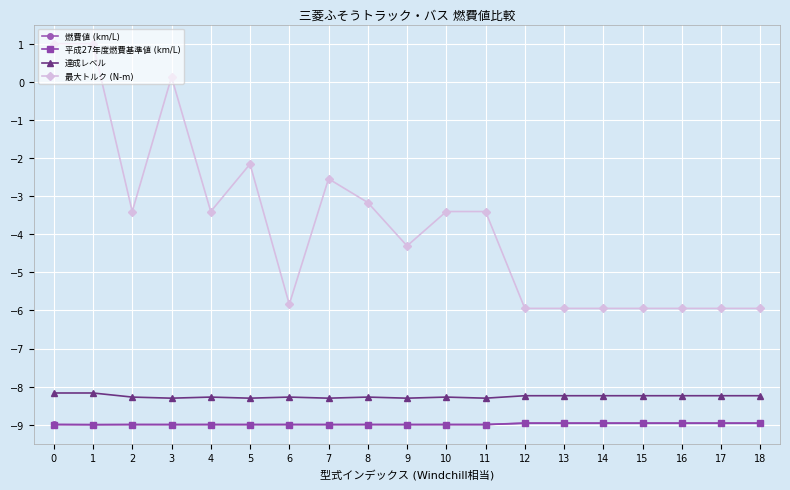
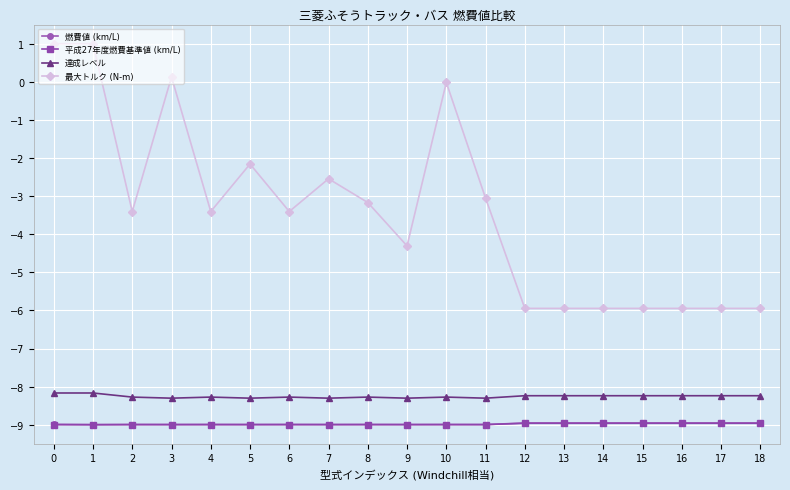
最大トルク (N-m), 6: -5.8 -> -3.4
最大トルク (N-m), 10: -3.4 -> 0.0
最大トルク (N-m), 11: -3.4 -> -3.1
